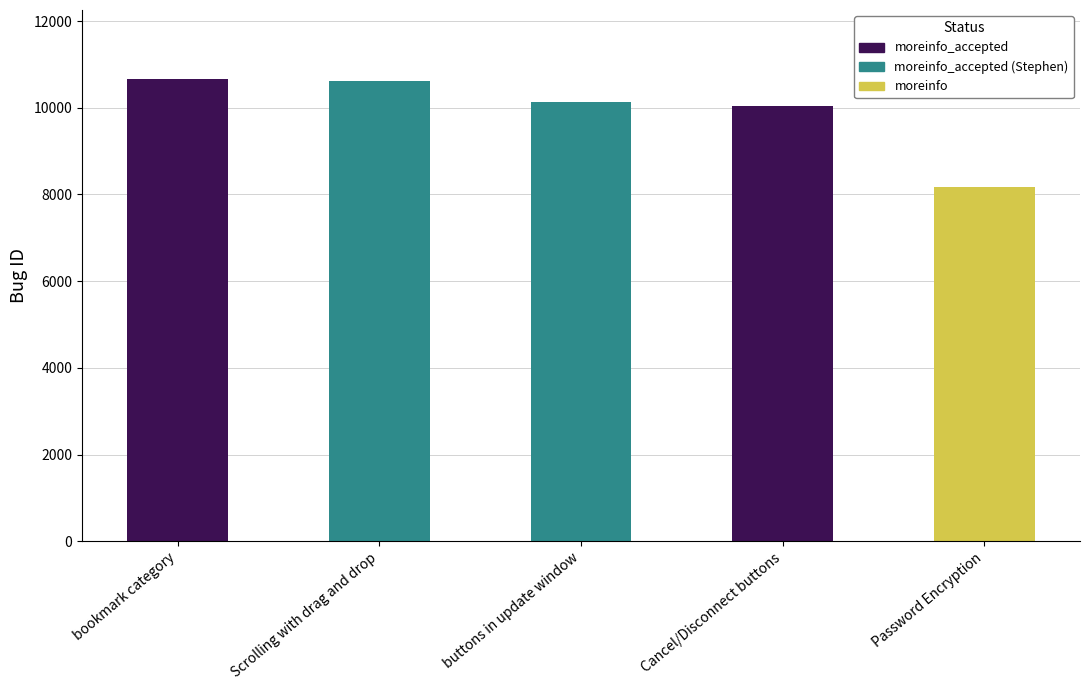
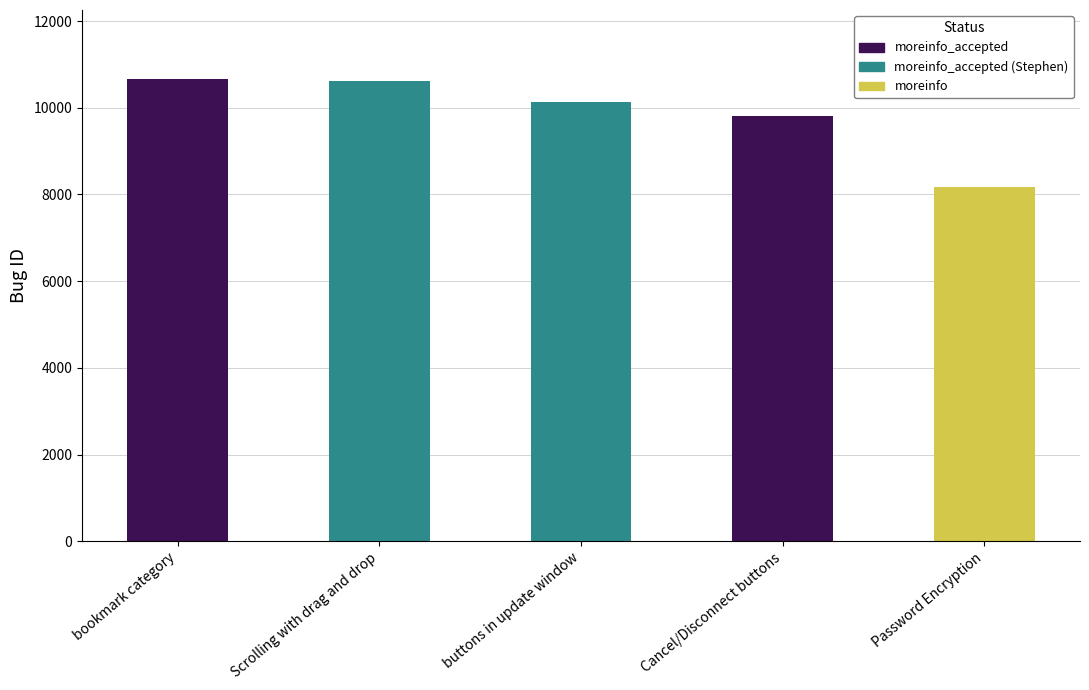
Cancel/Disconnect buttons: 10000 -> 9800
